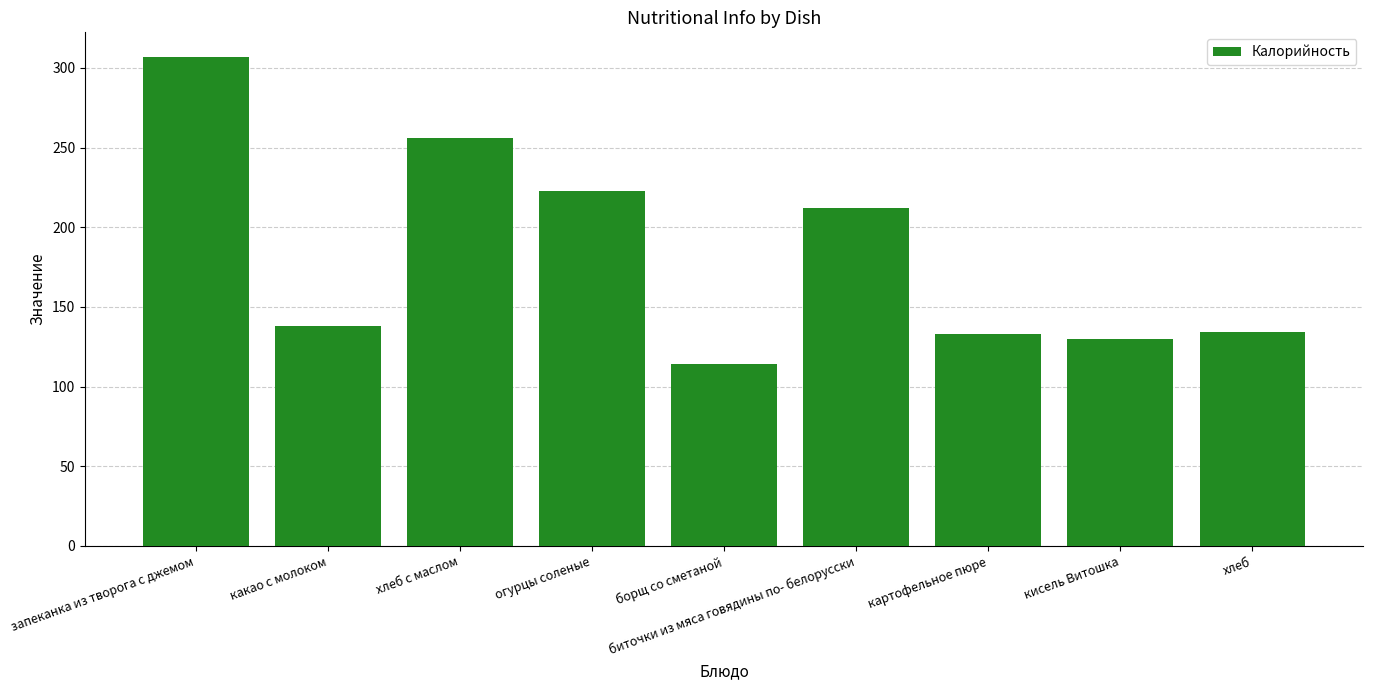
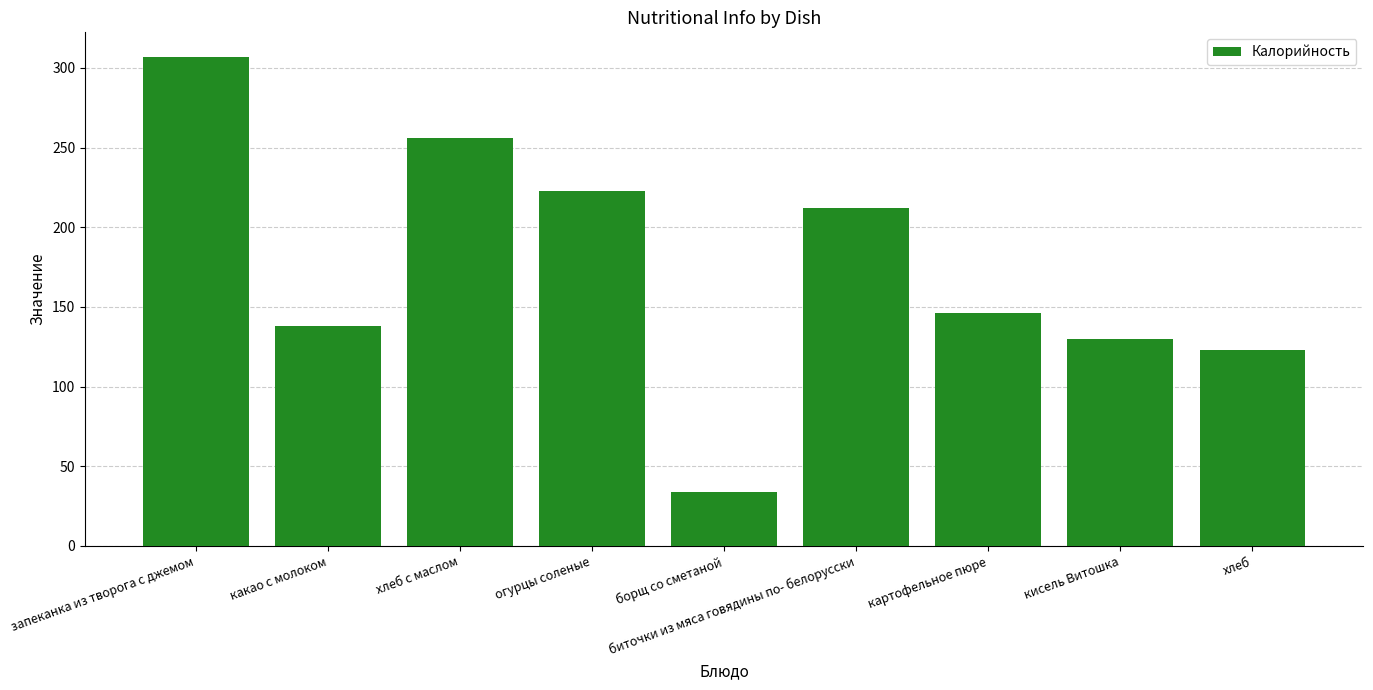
борщ со сметаной: 114 -> 34
картофельное пюре: 133 -> 146
хлеб: 134 -> 123
